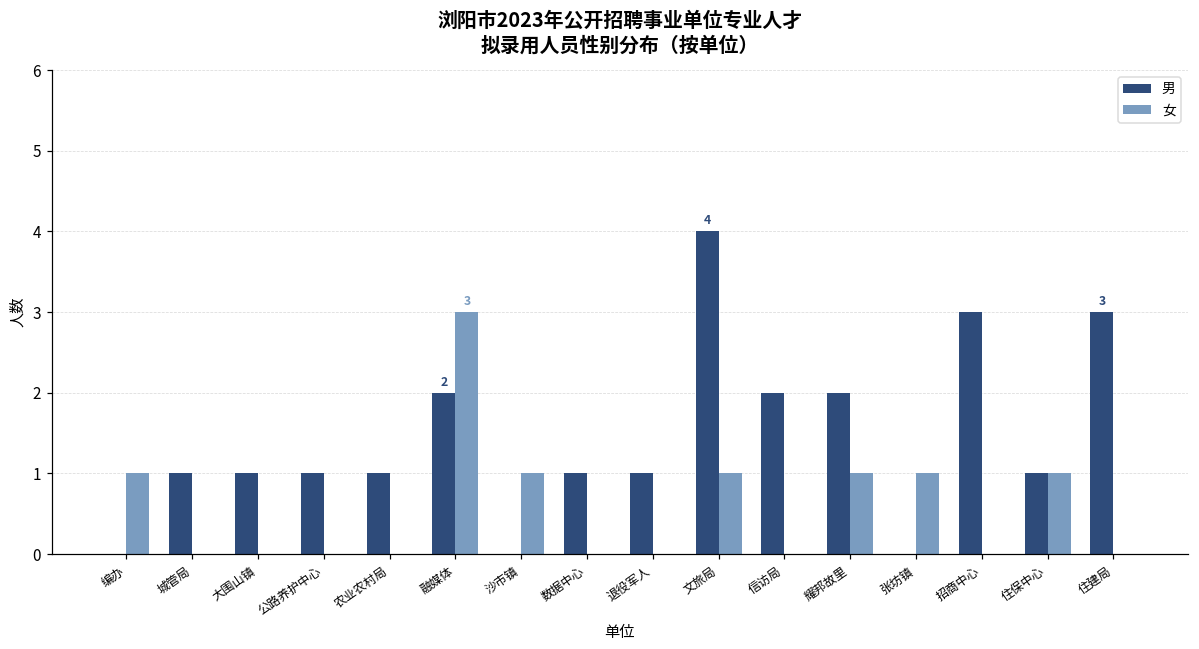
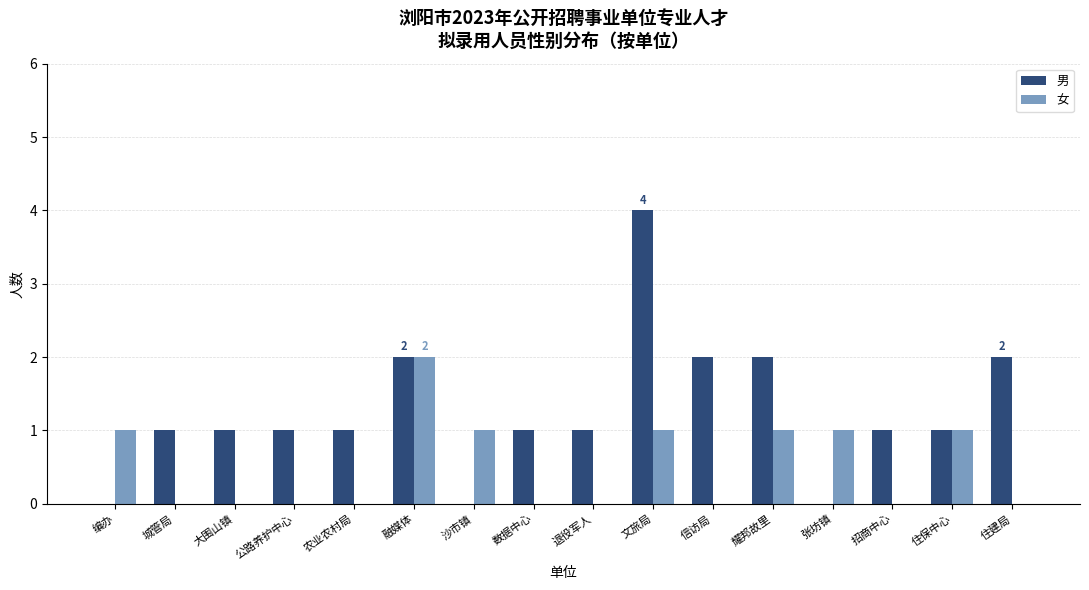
女, 融媒体: 3 -> 2
男, 招商中心: 3 -> 1
男, 住建局: 3 -> 2
